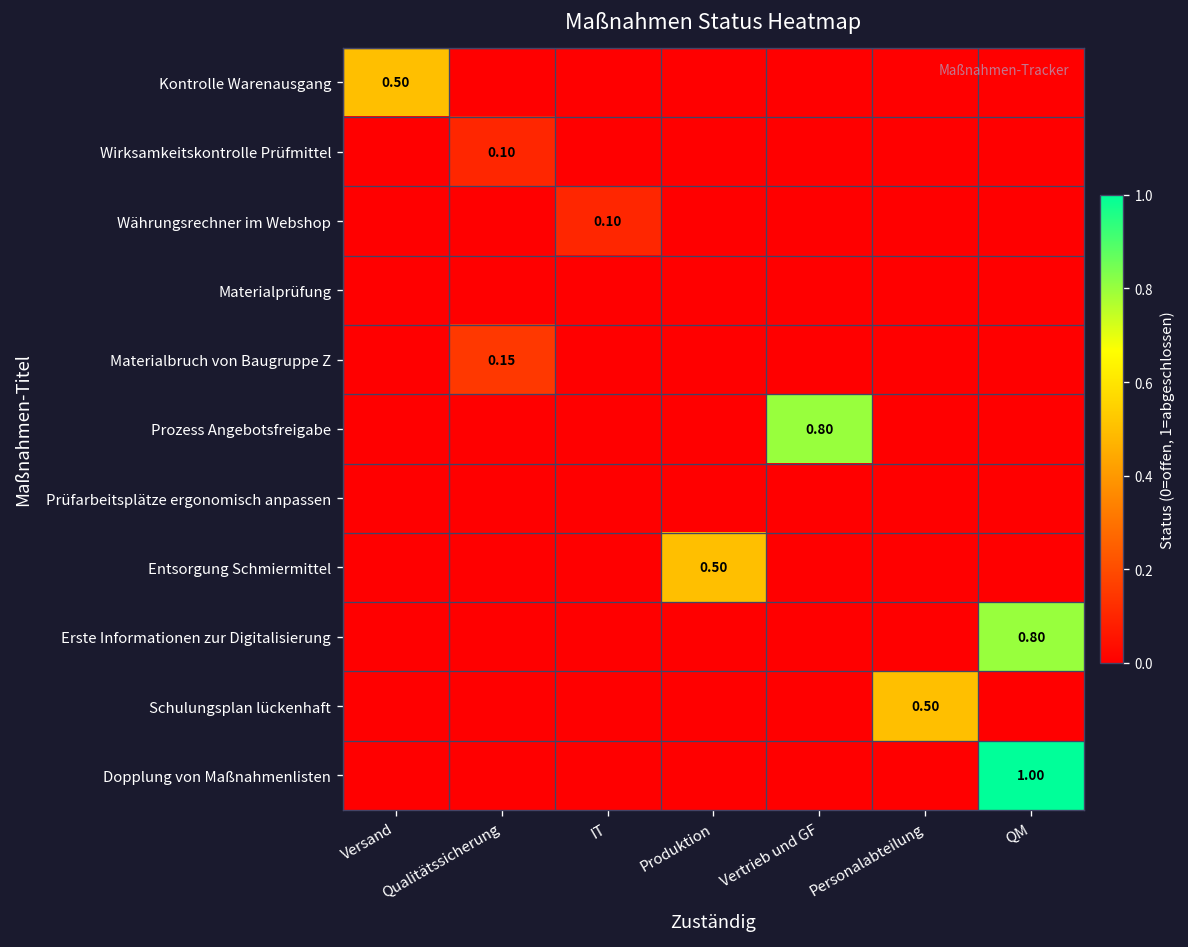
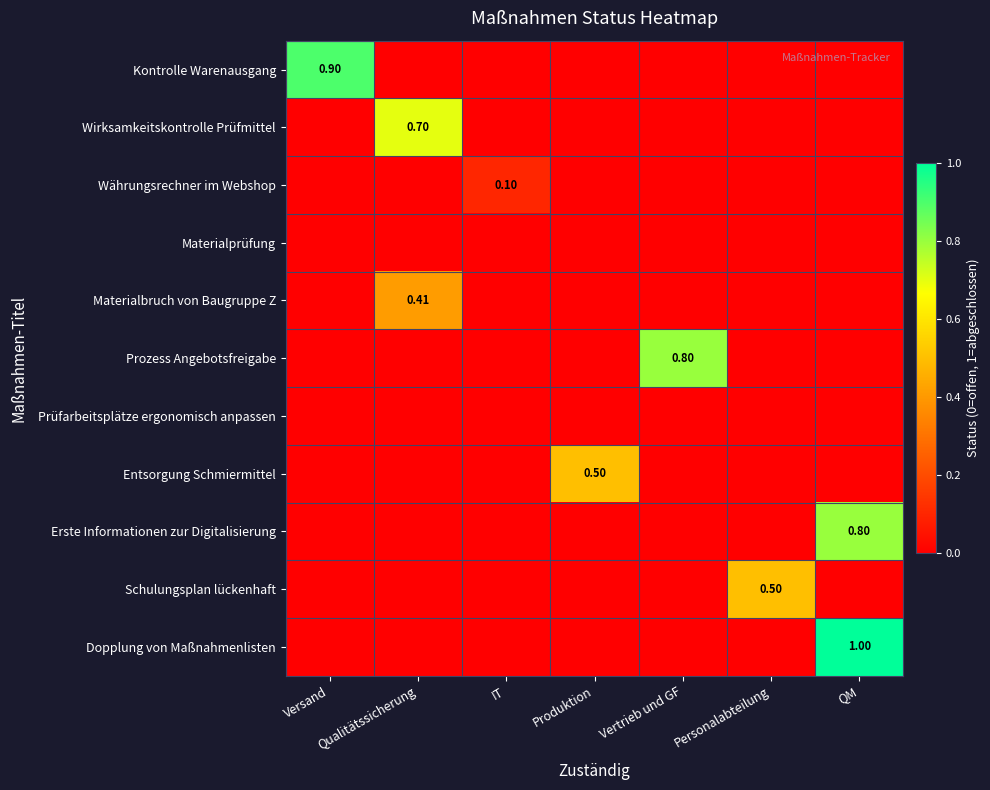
Kontrolle Warenausgang, Versand: 0.50 -> 0.90
Wirksamkeitskontrolle Prüfmittel, Qualitätssicherung: 0.10 -> 0.70
Materialbruch von Baugruppe Z, Qualitätssicherung: 0.15 -> 0.41
